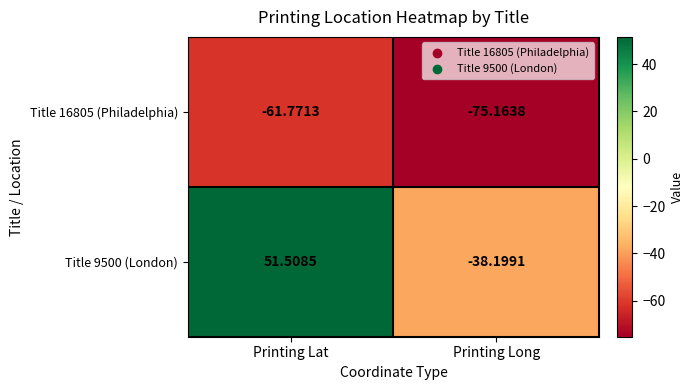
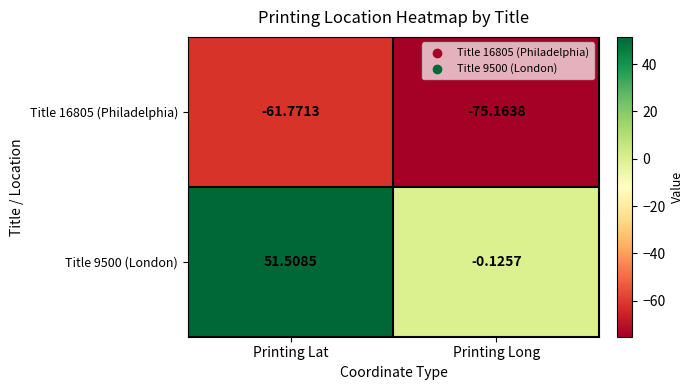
Title 9500 (London), Printing Long: -38.1991 -> -0.1257
